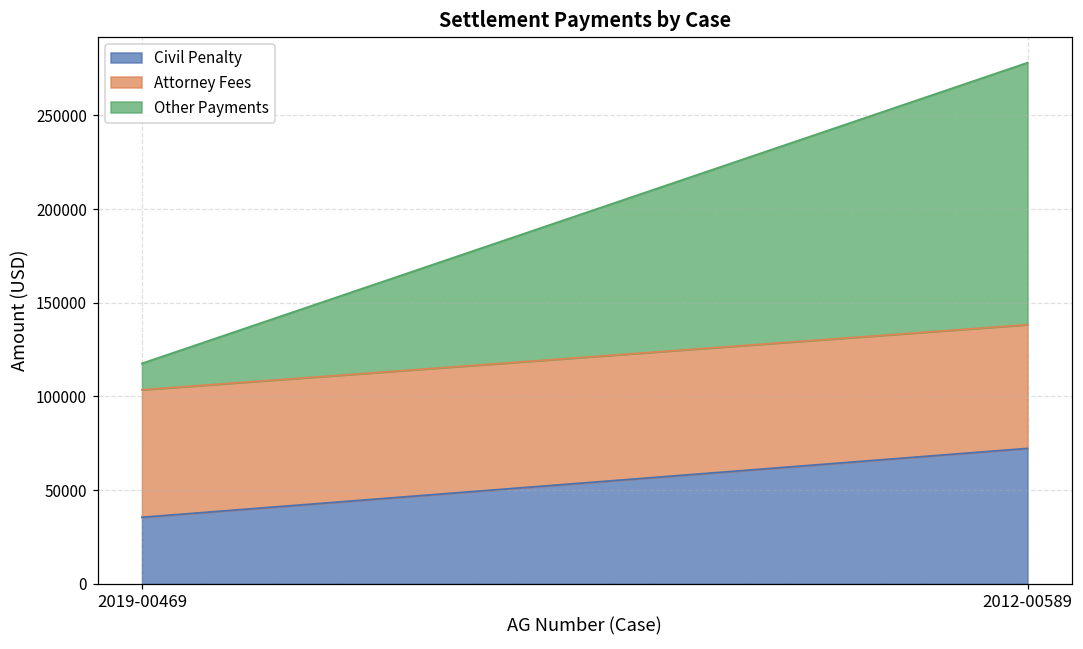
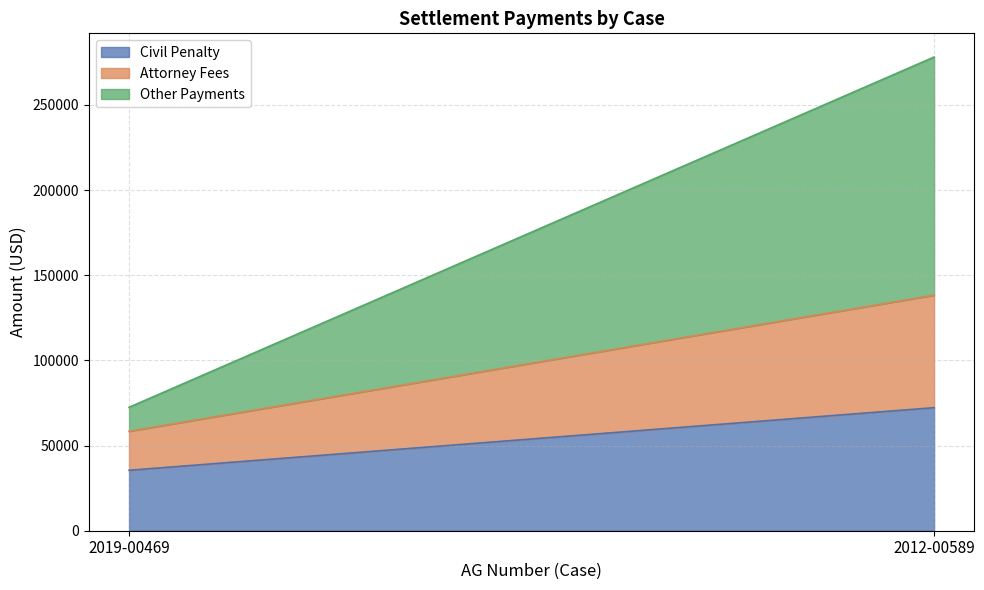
Attorney Fees, 2019-00469: 68000 -> 23000
